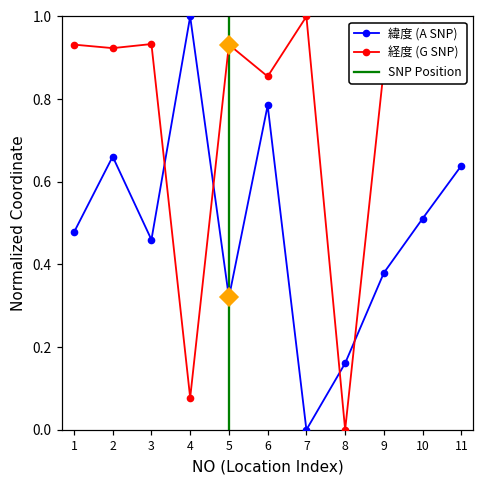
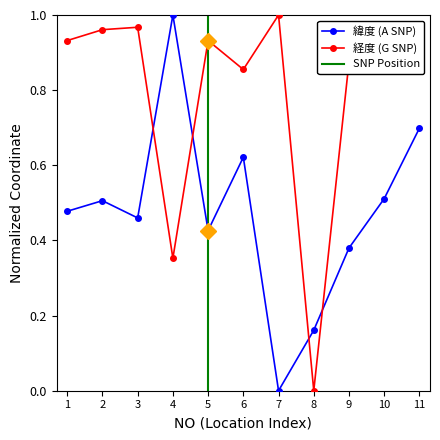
緯度 (A SNP), 2: 0.66 -> 0.51
経度 (G SNP), 2: 0.92 -> 0.96
経度 (G SNP), 3: 0.93 -> 0.97
経度 (G SNP), 4: 0.08 -> 0.35
緯度 (A SNP), 5: 0.32 -> 0.43
緯度 (A SNP), 6: 0.78 -> 0.62
緯度 (A SNP), 11: 0.64 -> 0.70
